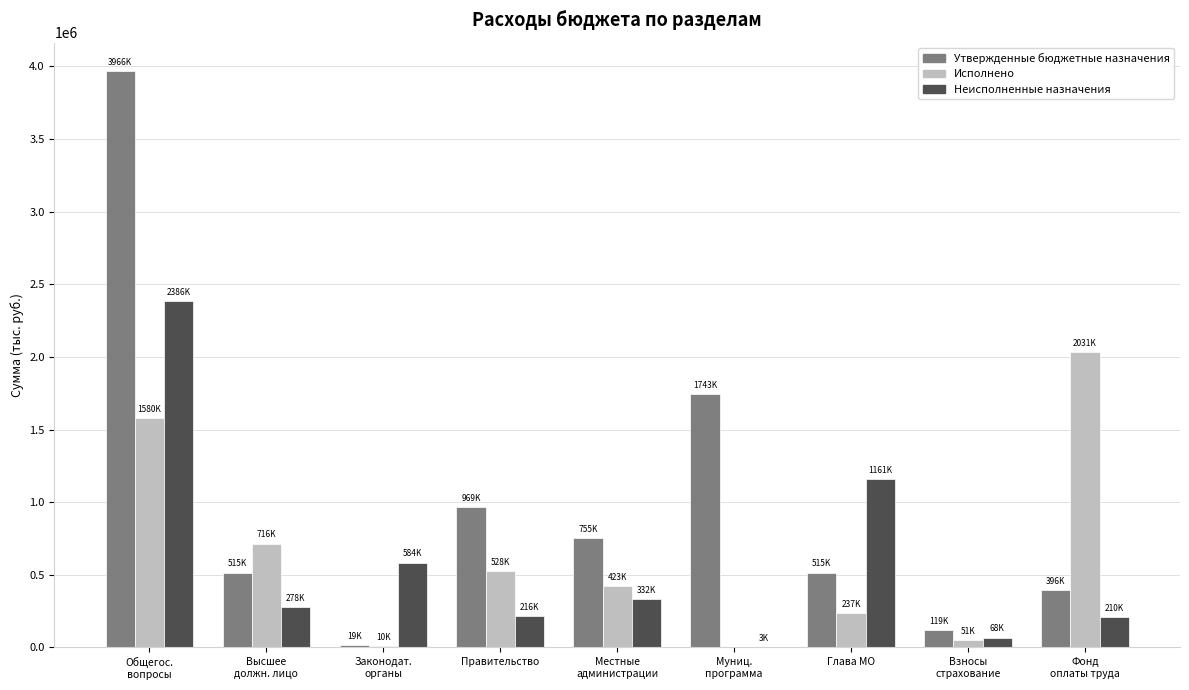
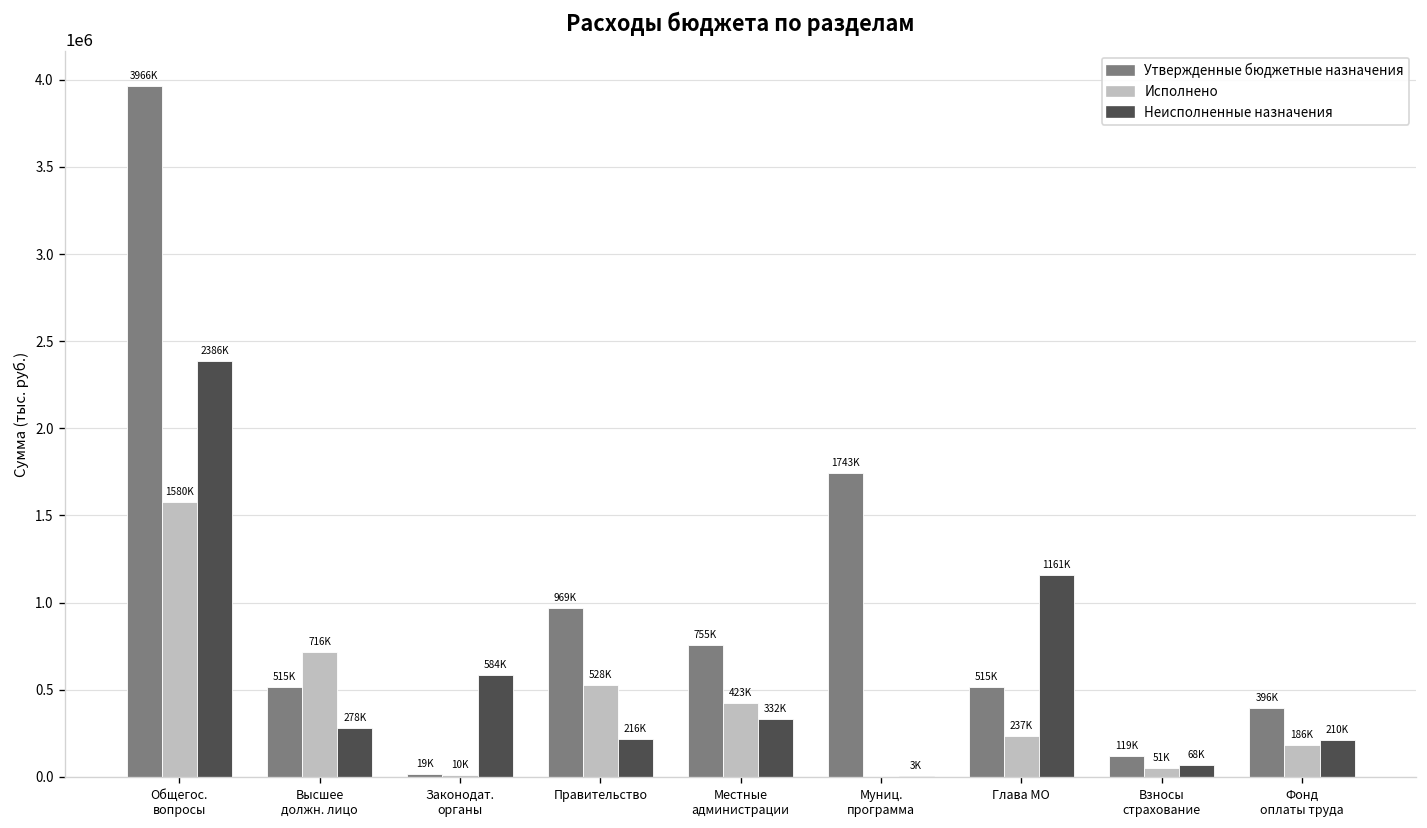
Исполнено, Фонд оплаты труда: 2031K -> 186K
